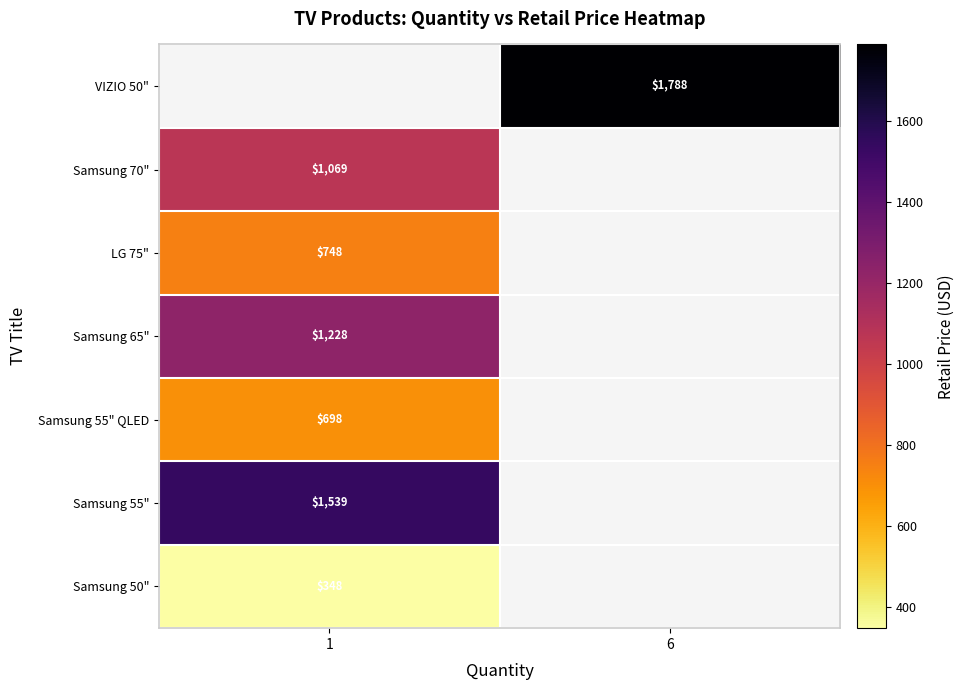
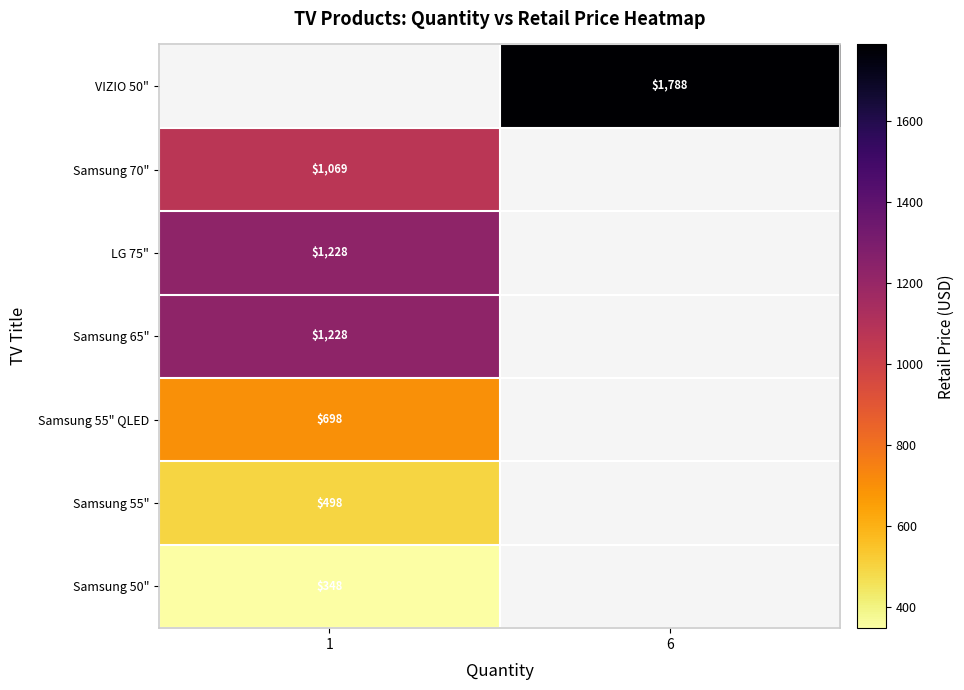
LG 75", 1: $748 -> $1,228
Samsung 55", 1: $1,539 -> $498
